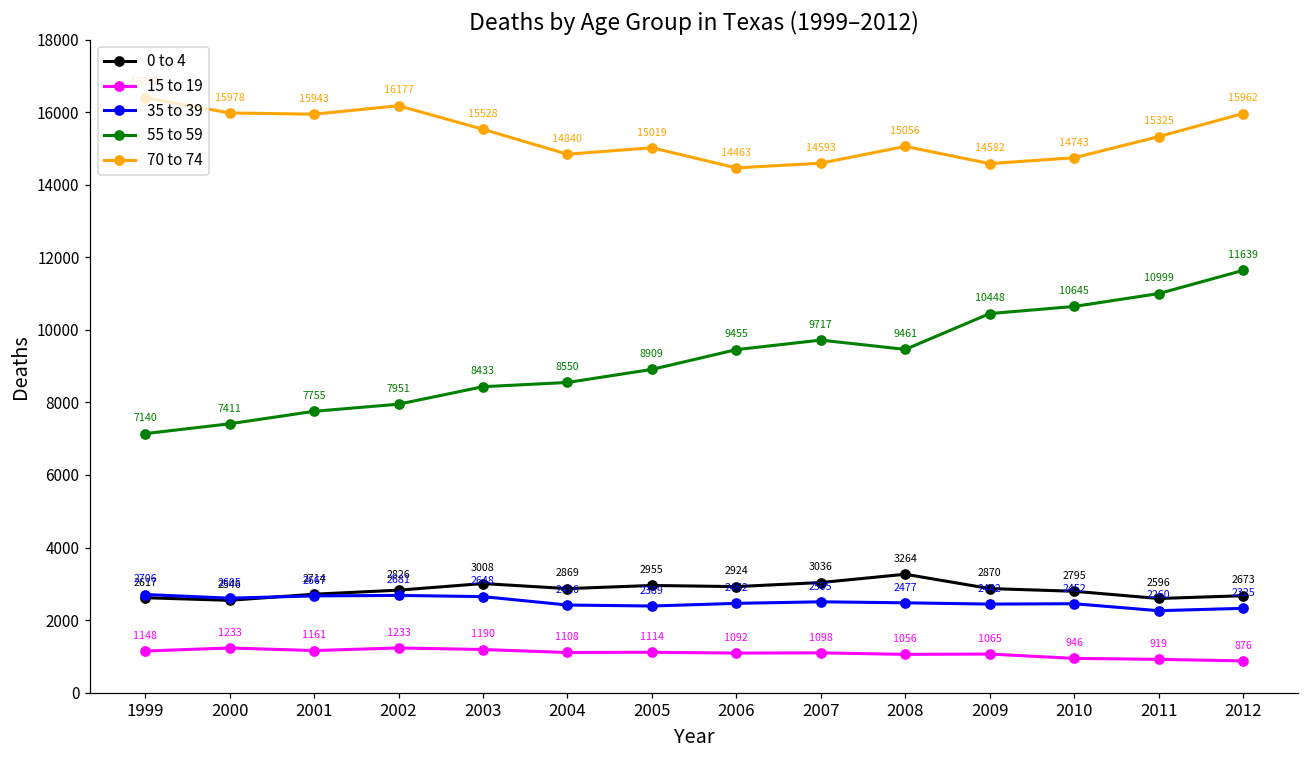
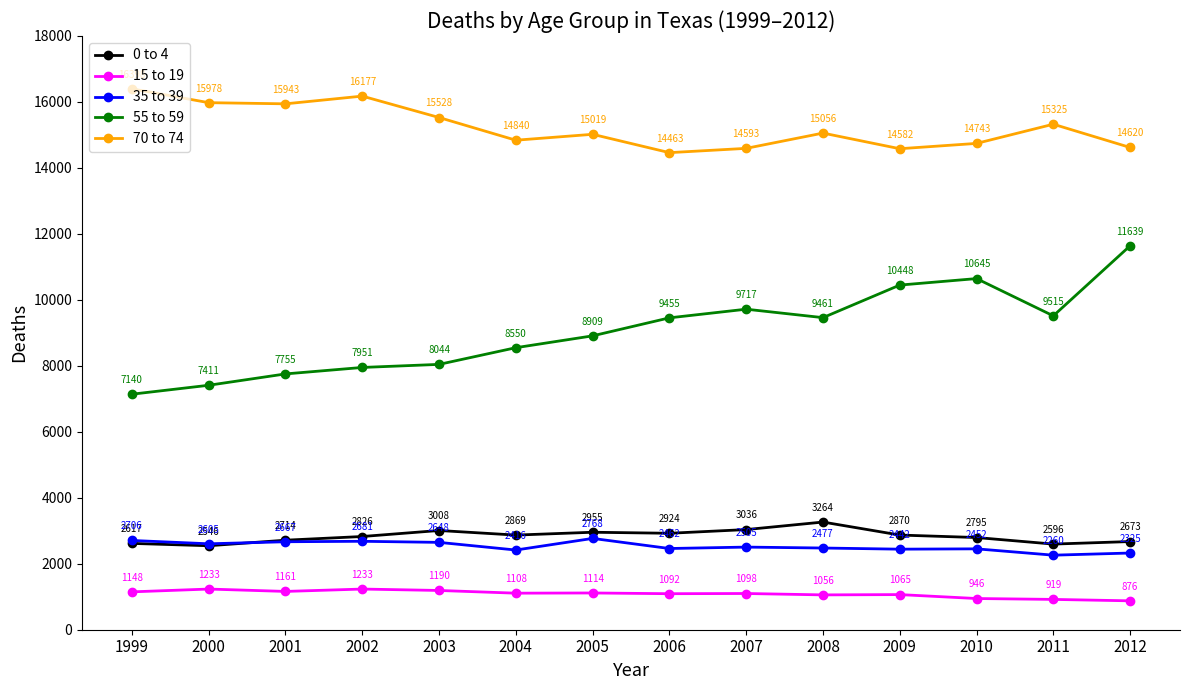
55 to 59, 2003: 8433 -> 8044
35 to 39, 2005: 2389 -> 2768
55 to 59, 2011: 10999 -> 9515
70 to 74, 2012: 15962 -> 14620
